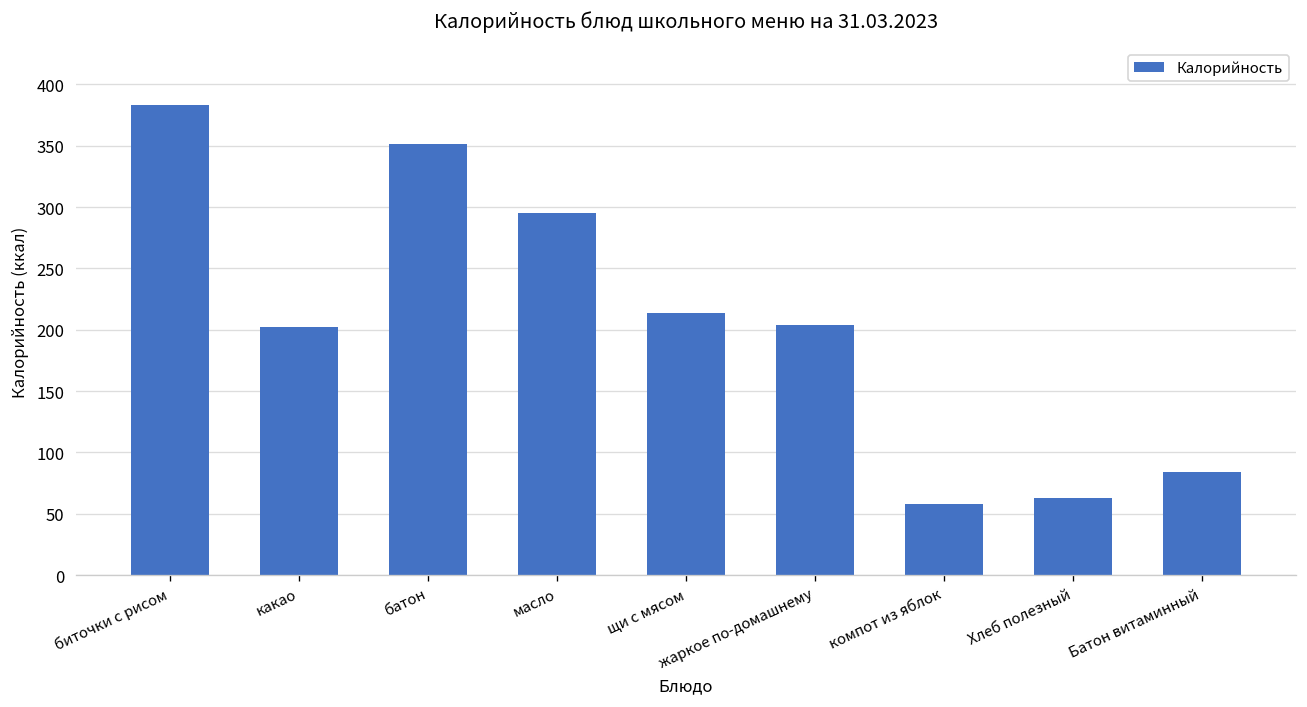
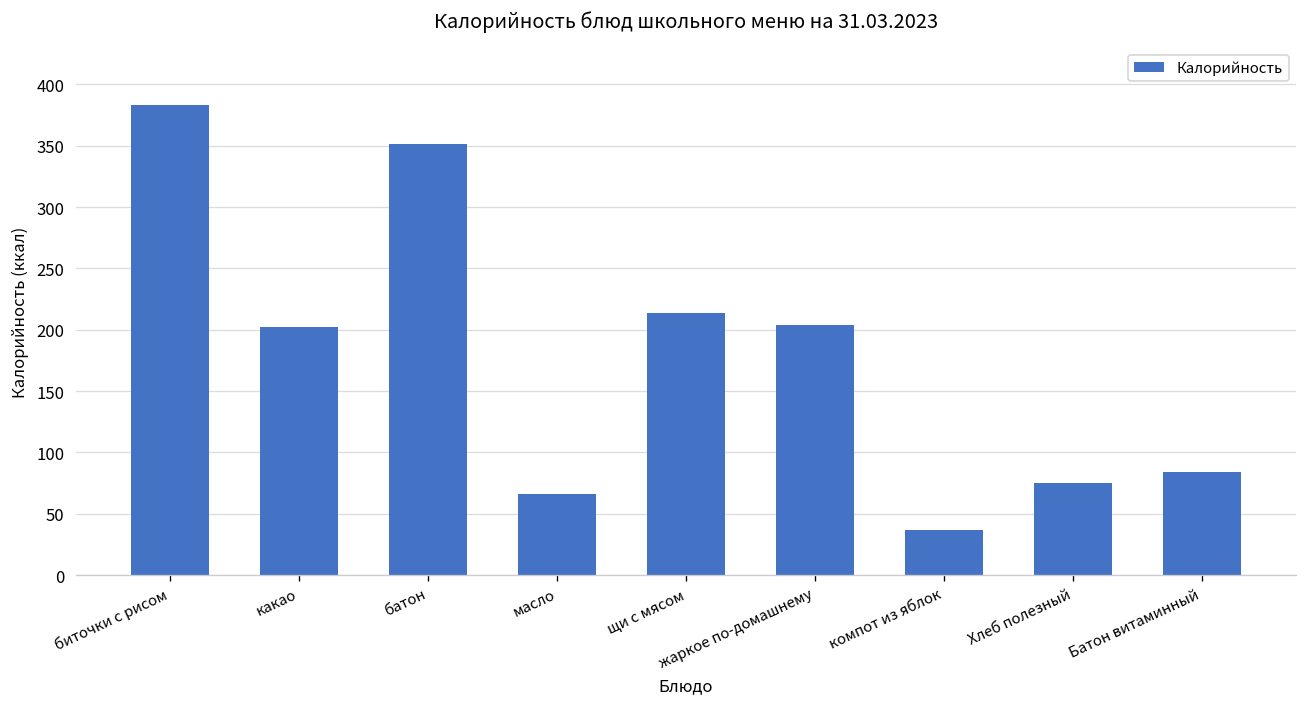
масло: 295 -> 66
компот из яблок: 58 -> 37
Хлеб полезный: 63 -> 75
